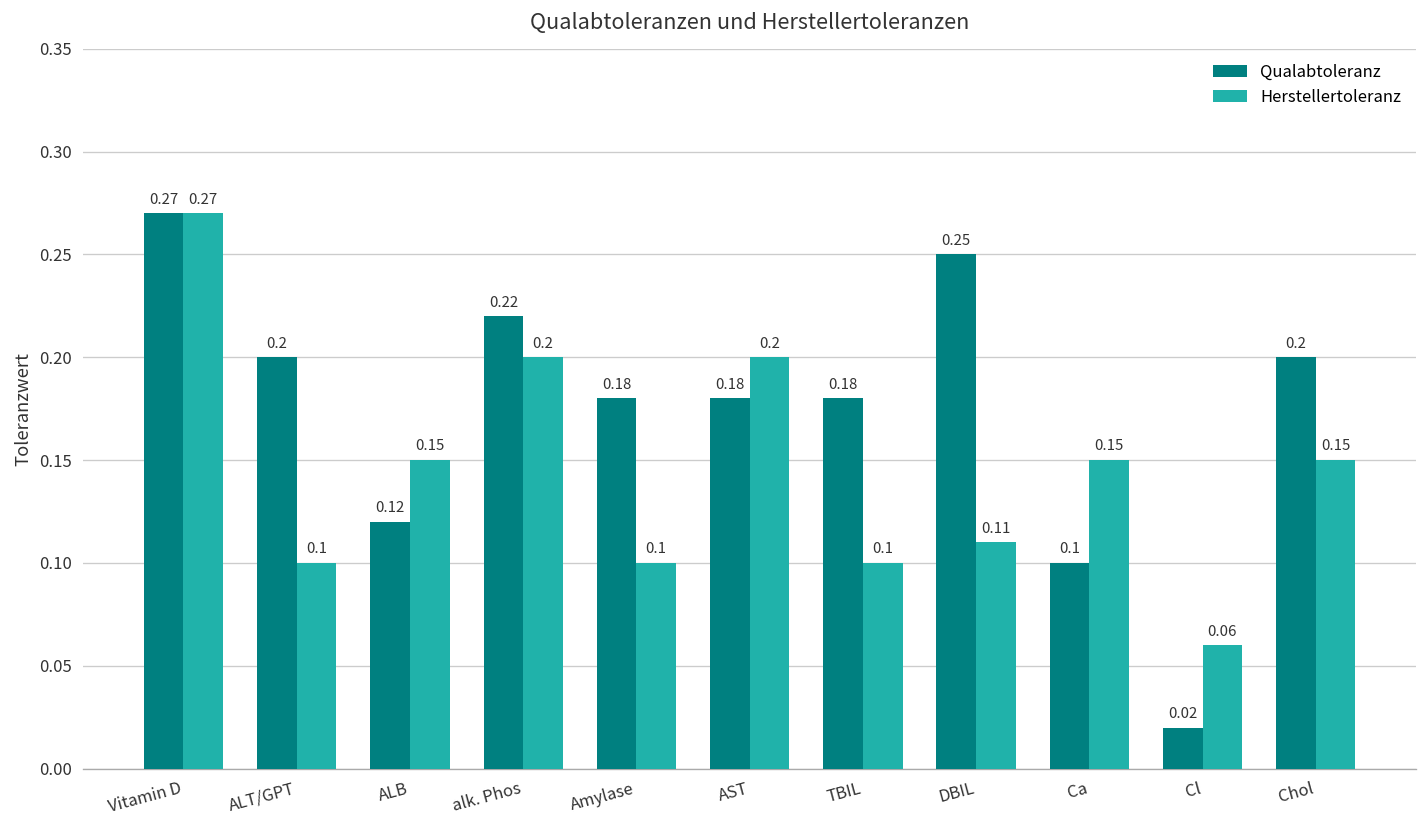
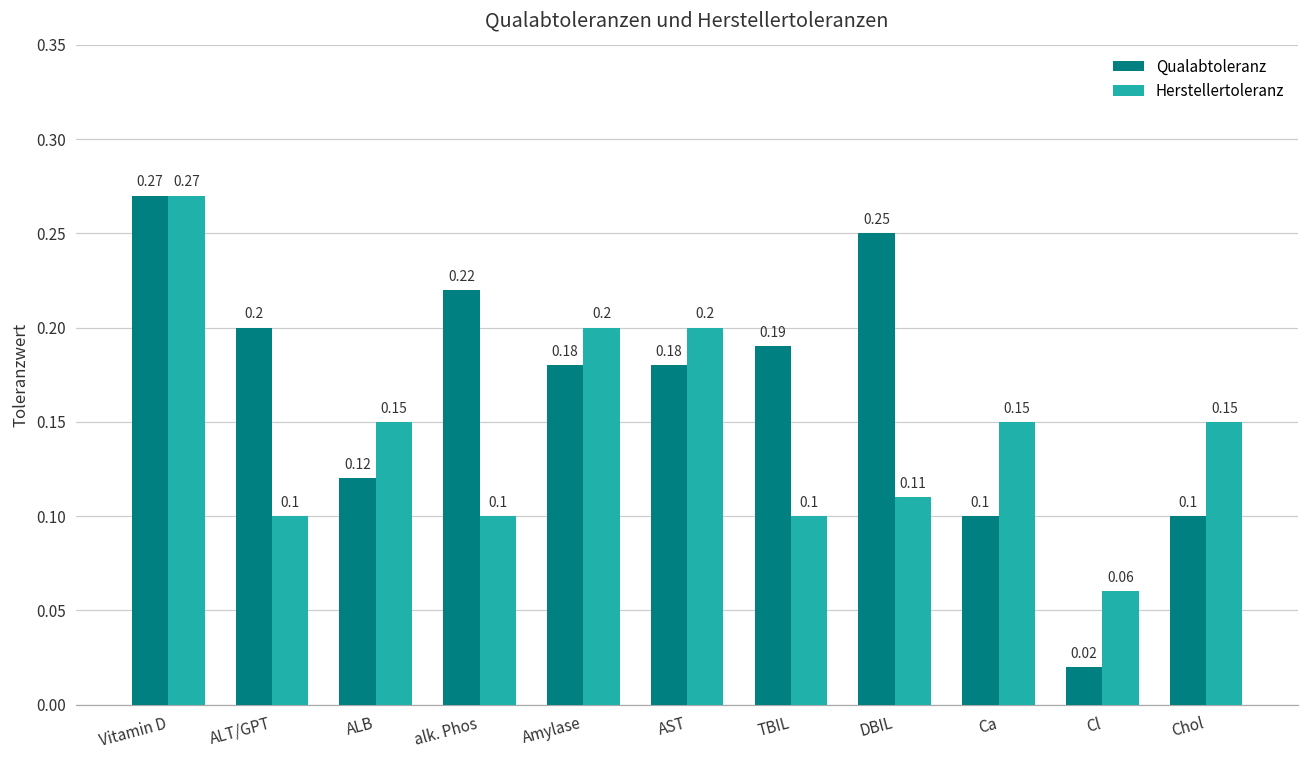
Herstellertoleranz, alk. Phos: 0.2 -> 0.1
Herstellertoleranz, Amylase: 0.1 -> 0.2
Qualabtoleranz, TBIL: 0.18 -> 0.19
Qualabtoleranz, Chol: 0.2 -> 0.1
